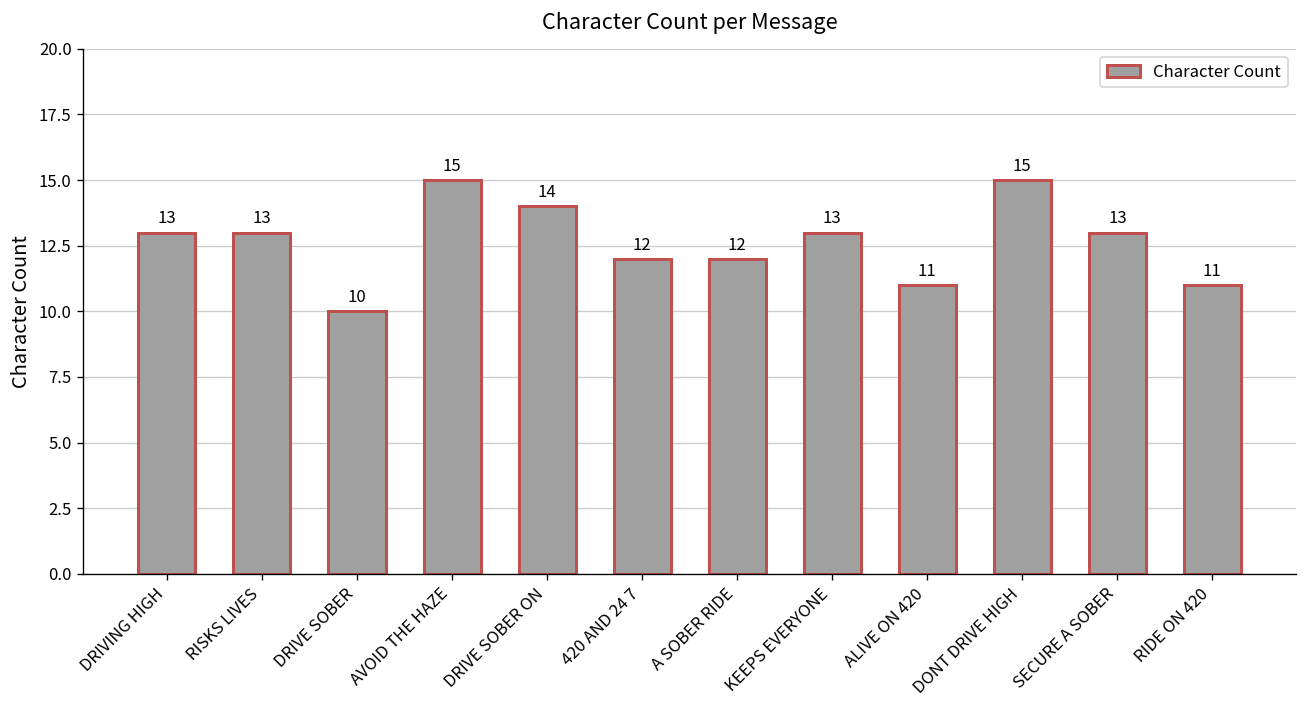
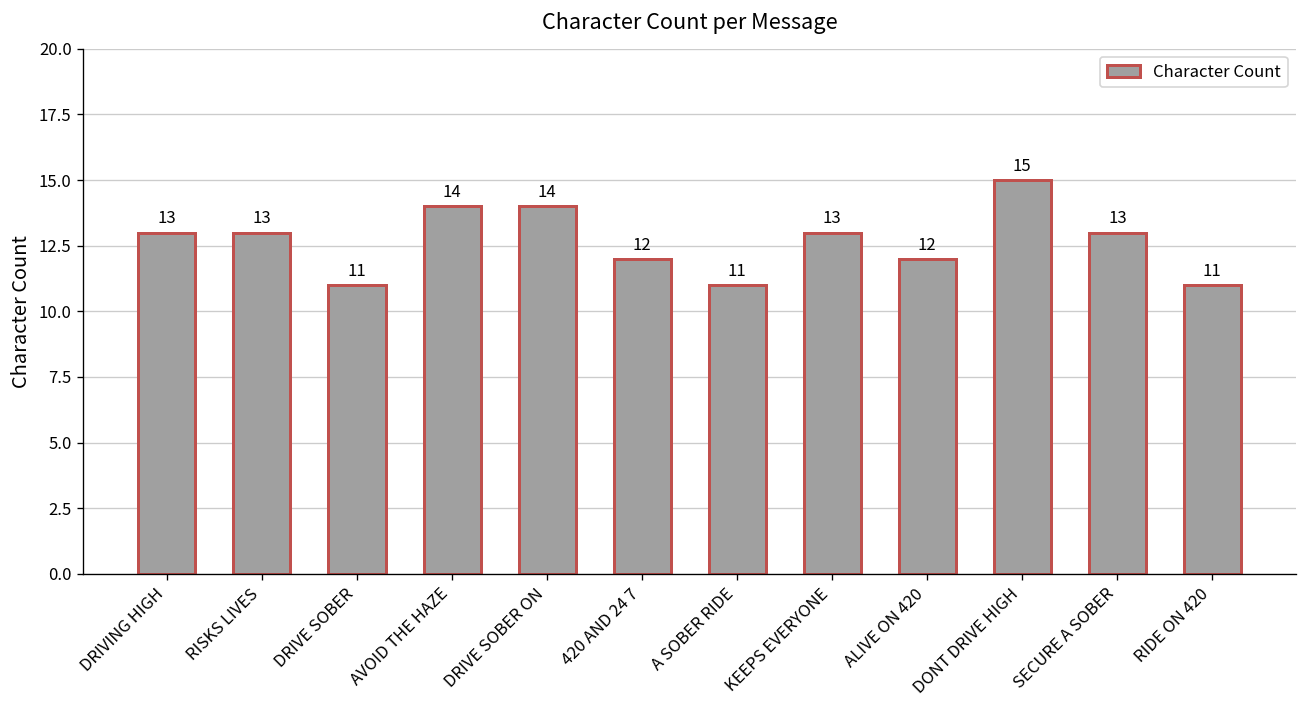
DRIVE SOBER: 10 -> 11
AVOID THE HAZE: 15 -> 14
A SOBER RIDE: 12 -> 11
ALIVE ON 420: 11 -> 12
